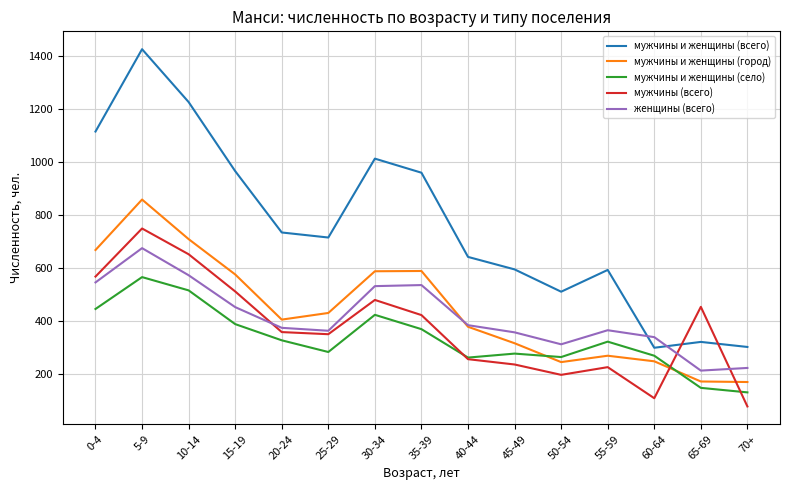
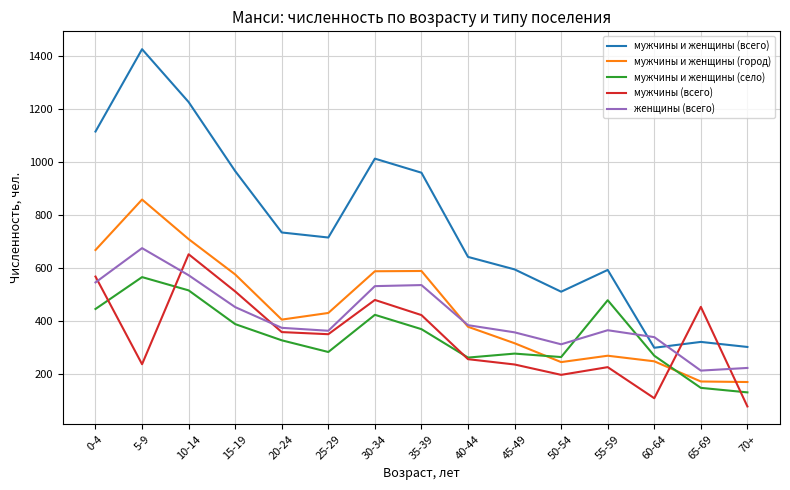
мужчины (всего), 5-9: 750 -> 240
мужчины и женщины (село), 55-59: 320 -> 480
